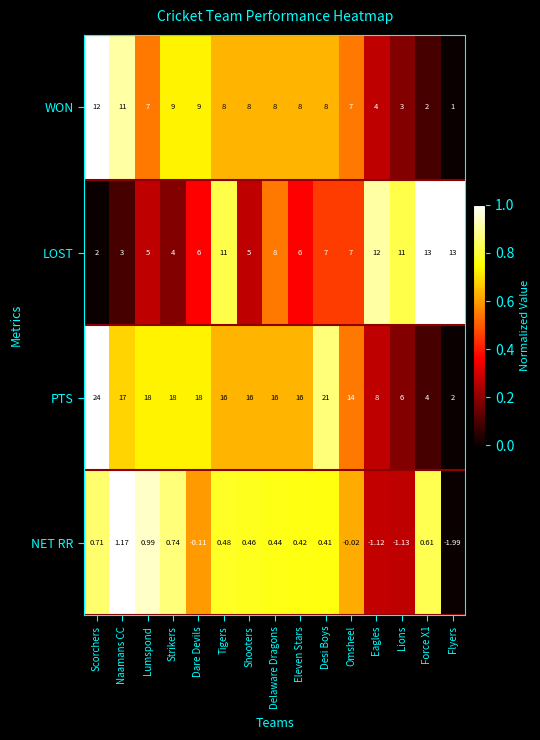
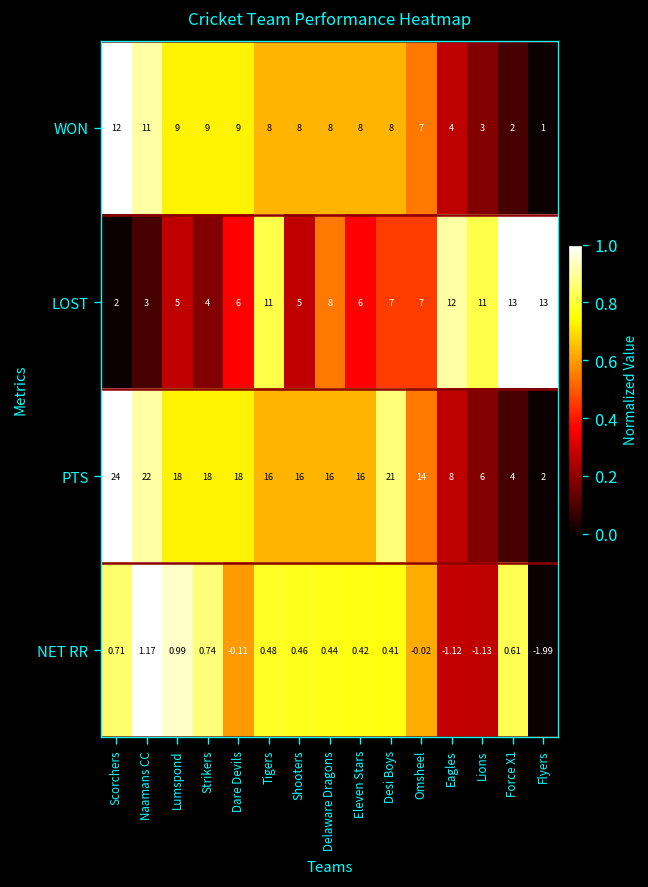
WON, Lumspond: 7 -> 9
PTS, Naamans CC: 17 -> 22
